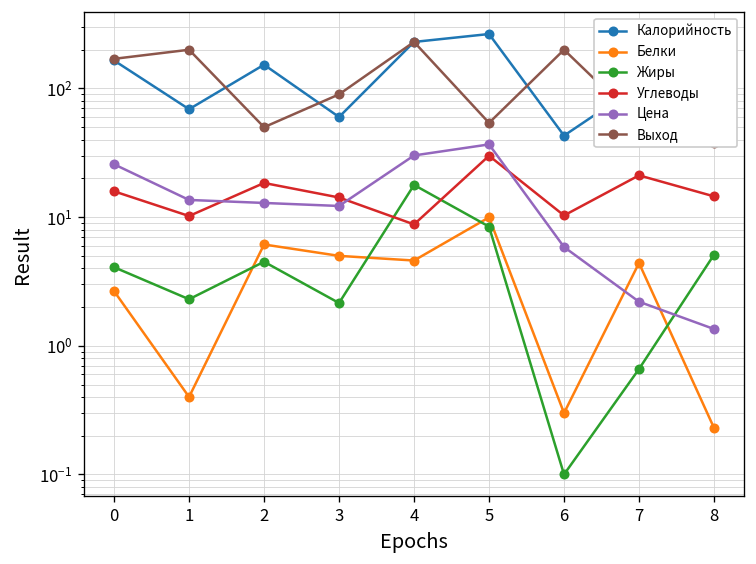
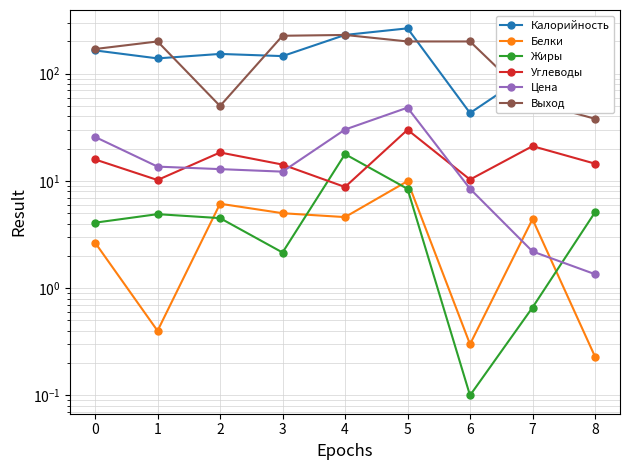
Калорийность, 1: 70 -> 140
Жиры, 1: 2.3 -> 5
Калорийность, 3: 60 -> 150
Выход, 3: 90 -> 230
Цена, 5: 37 -> 50
Выход, 5: 50 -> 200
Цена, 6: 6 -> 8
